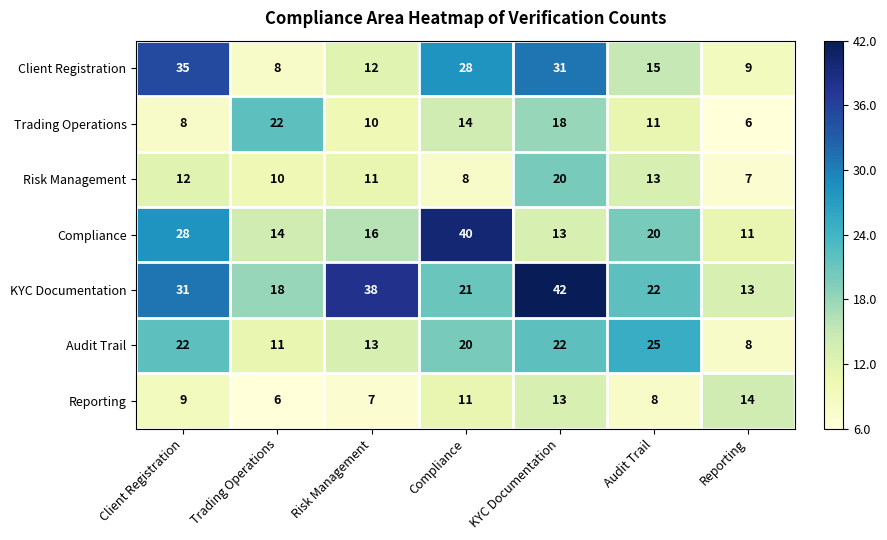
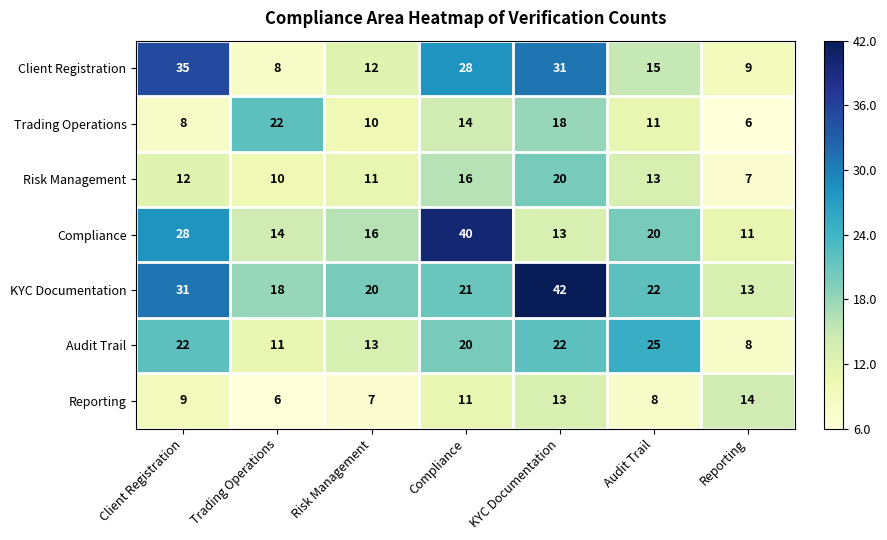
Risk Management, Compliance: 8 -> 16
KYC Documentation, Risk Management: 38 -> 20
